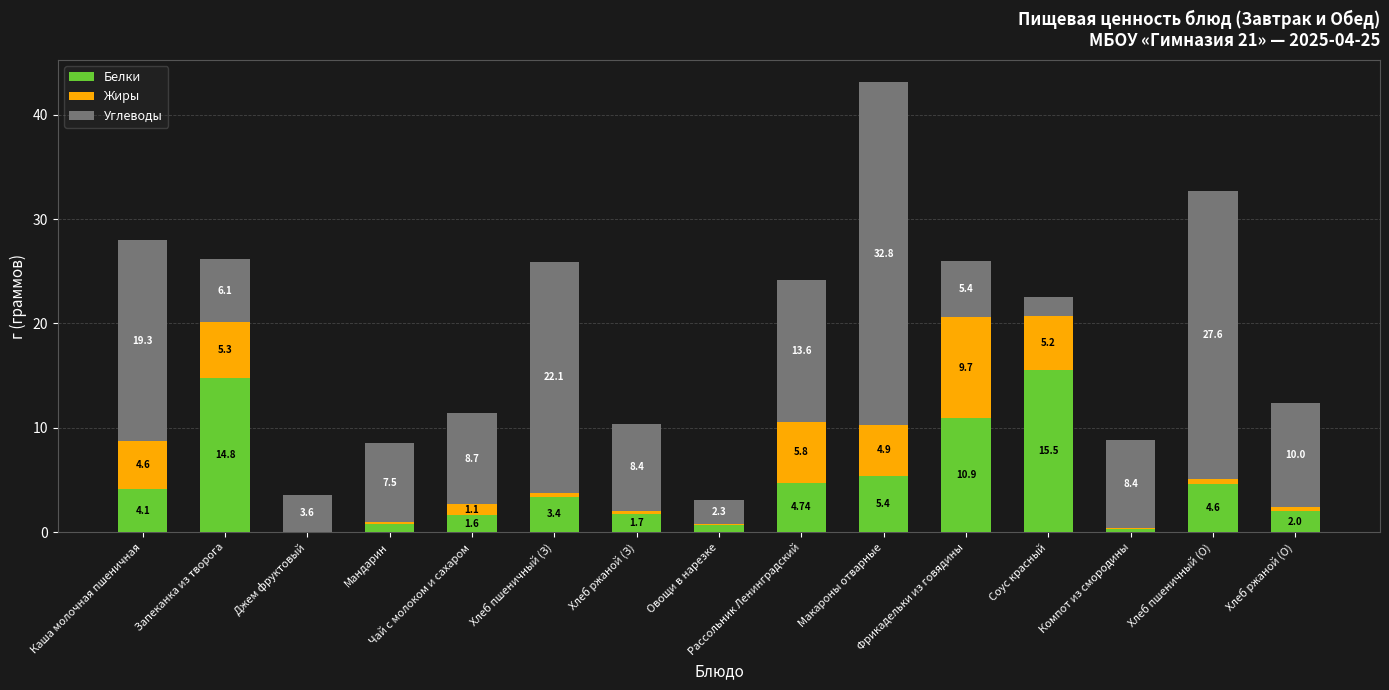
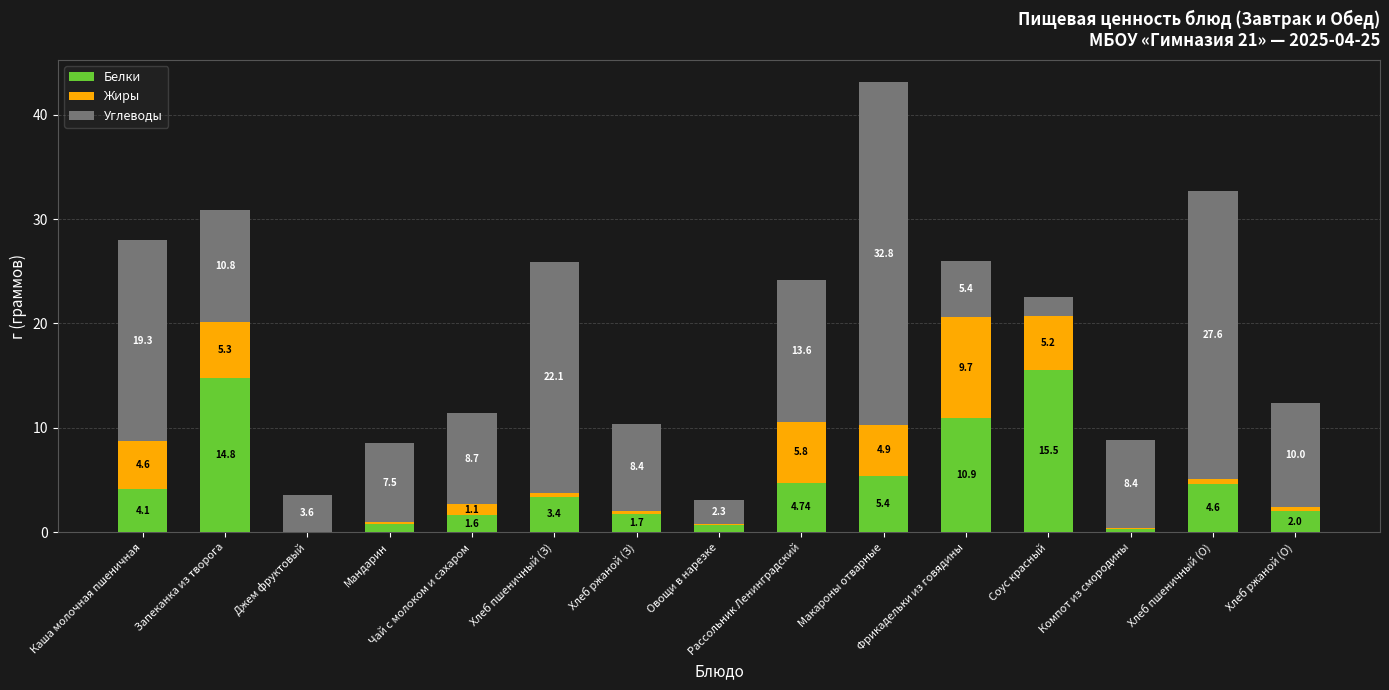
Углеводы, Запеканка из творога: 6.1 -> 10.8
